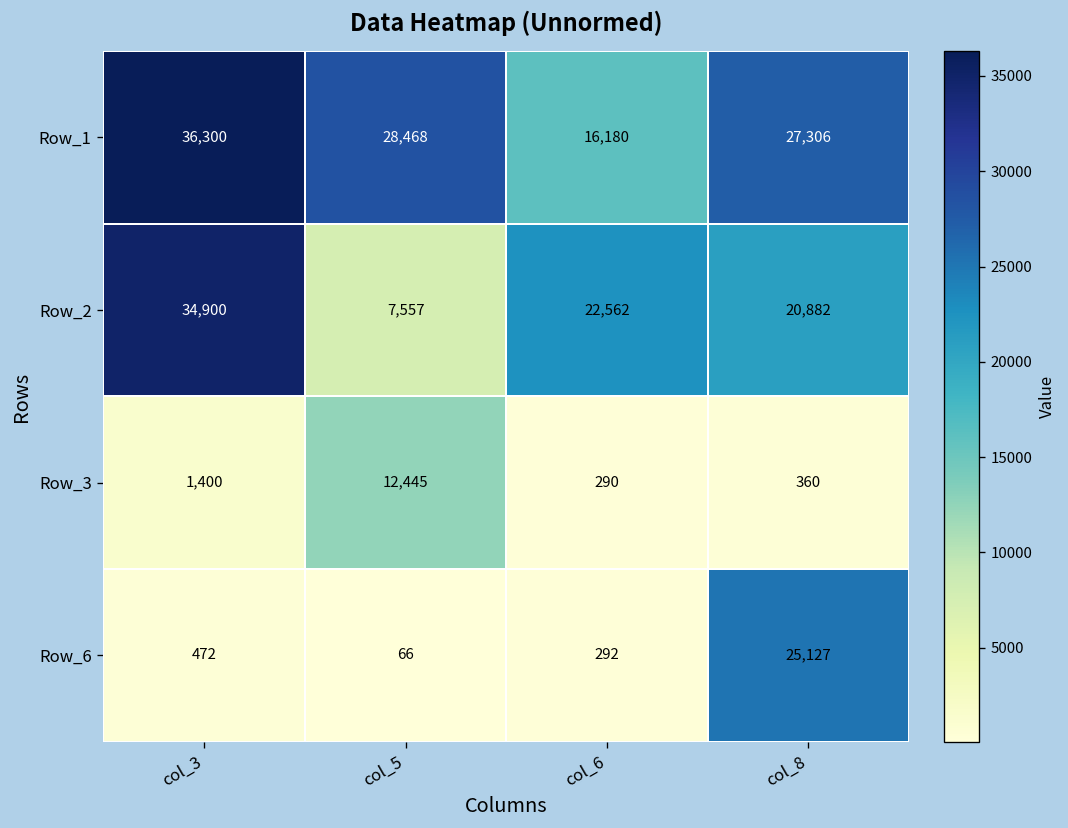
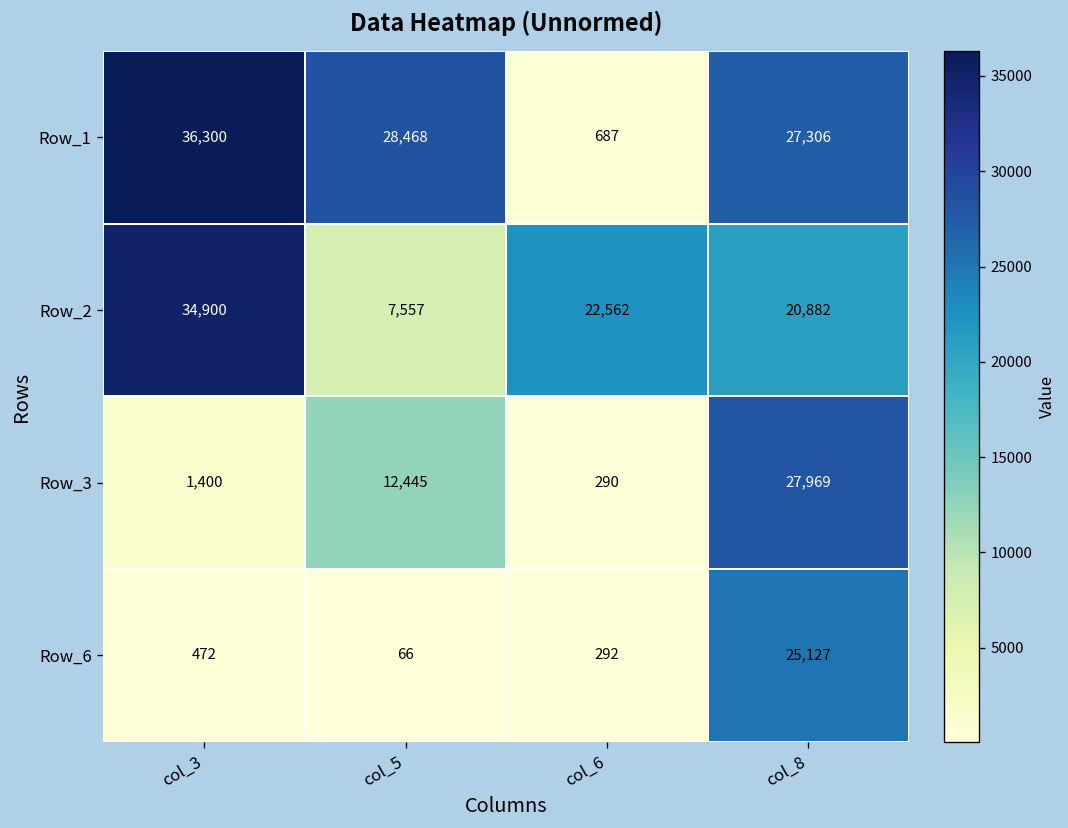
Row_1, col_6: 16,180 -> 687
Row_3, col_8: 360 -> 27,969
